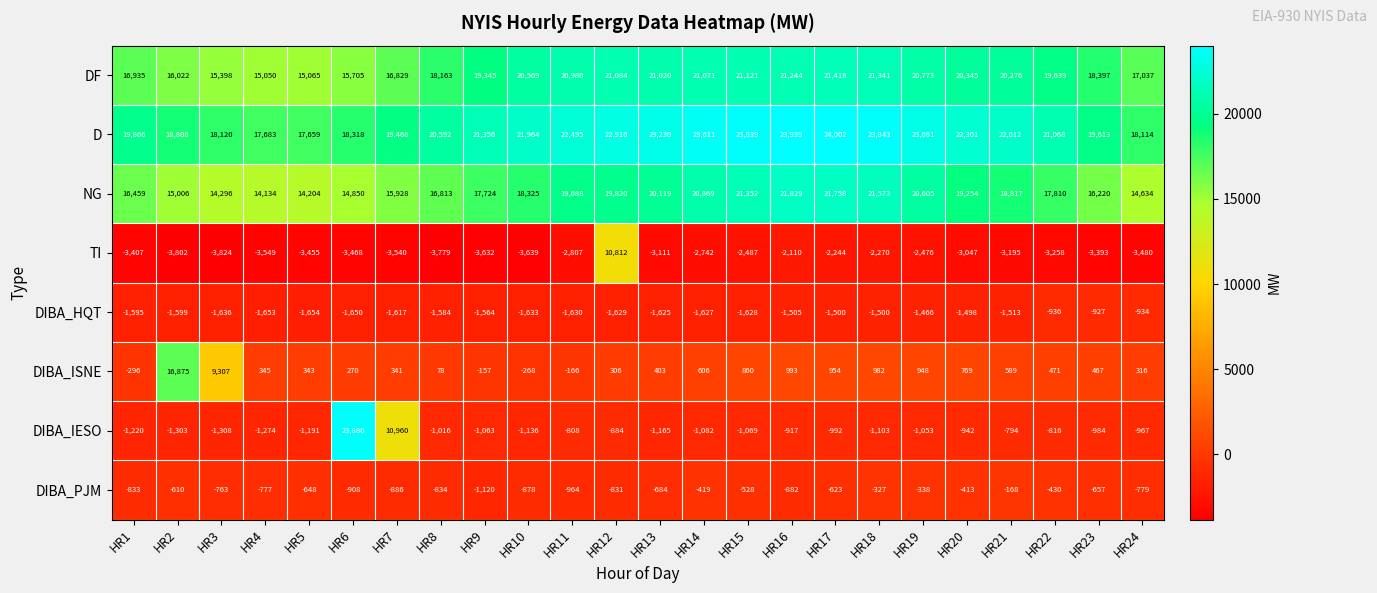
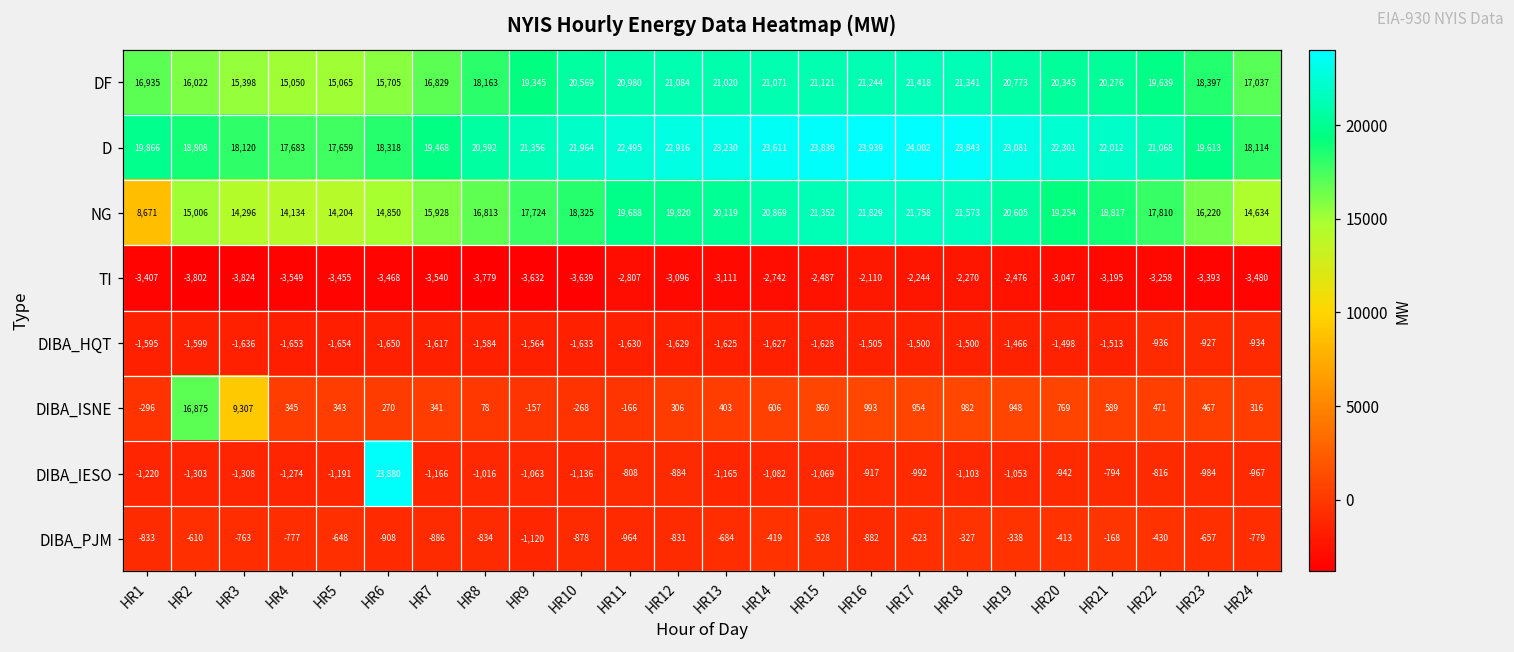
NG, HR1: 16,459 -> 8,671
TI, HR12: 10,812 -> -3,096
DIBA_IESO, HR7: 10,960 -> -1,166
